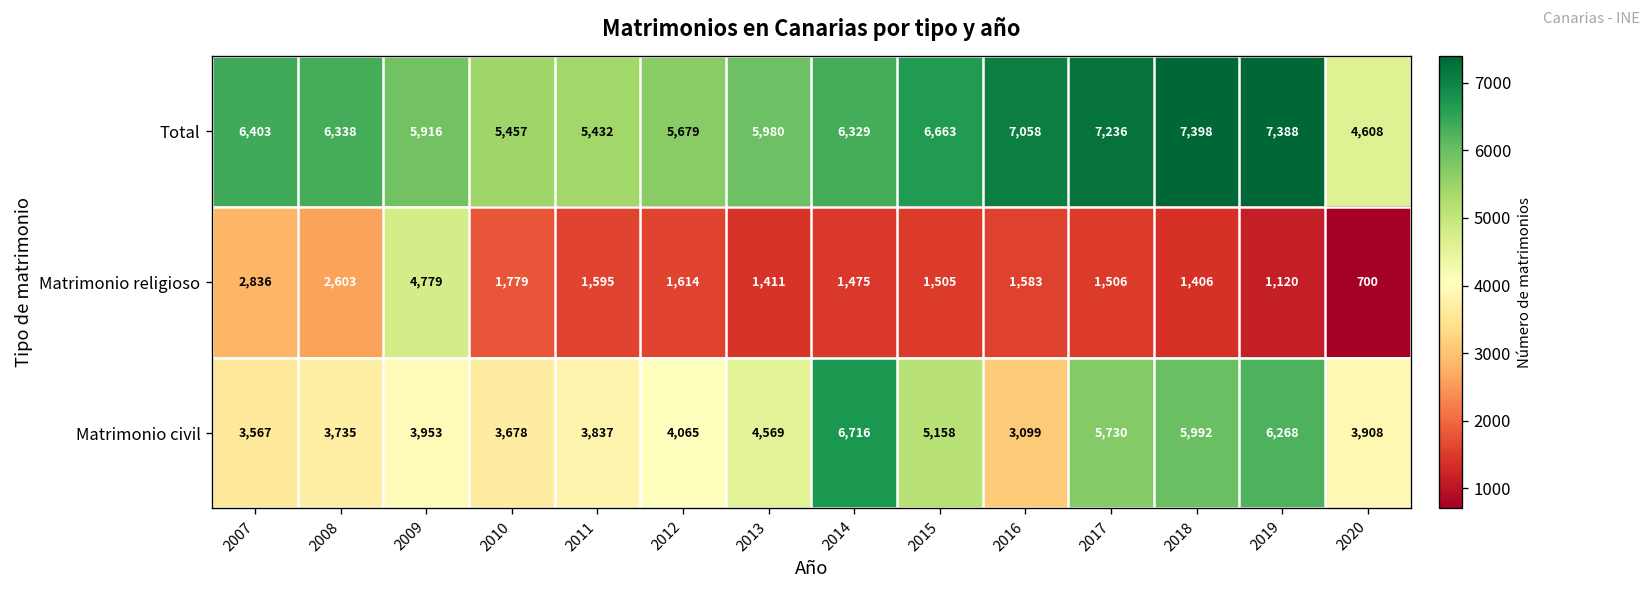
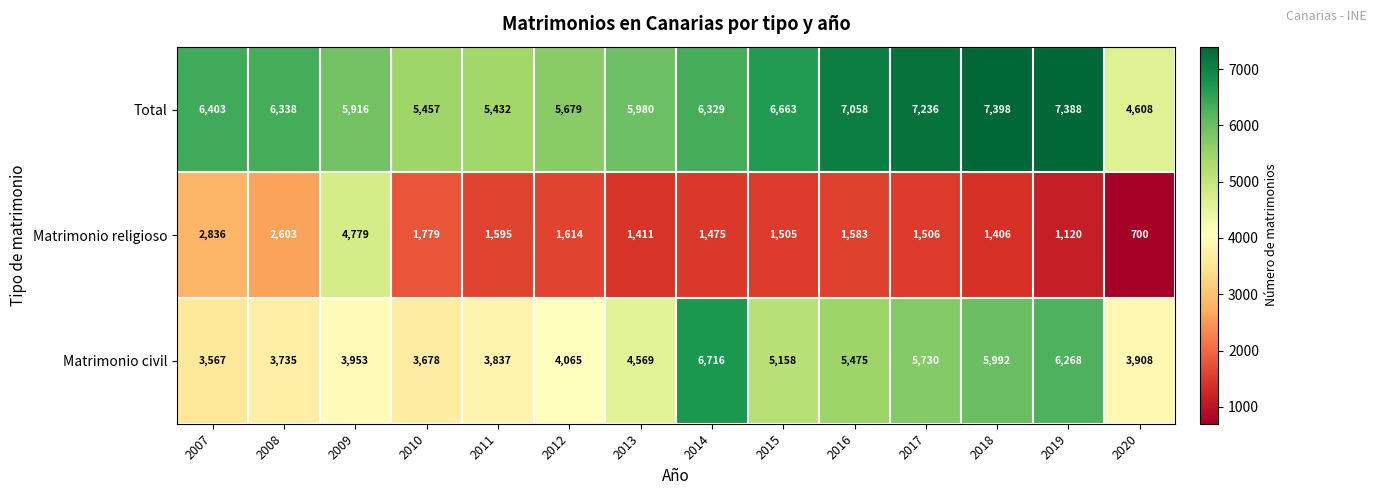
Matrimonio civil, 2016: 3,099 -> 5,475
